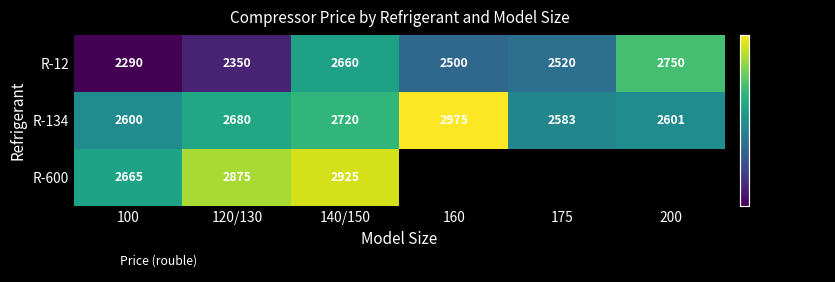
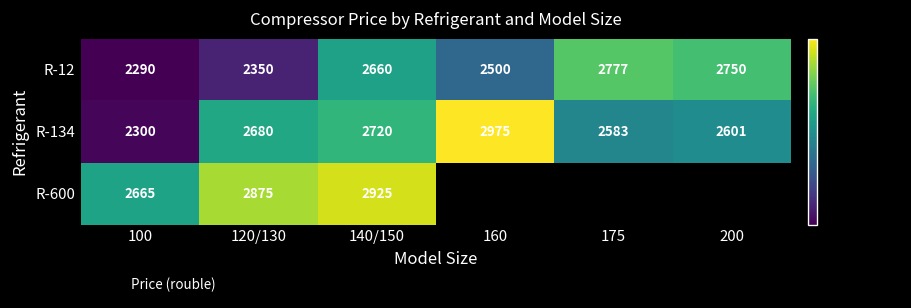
R-12, 175: 2520 -> 2777
R-134, 100: 2600 -> 2300
